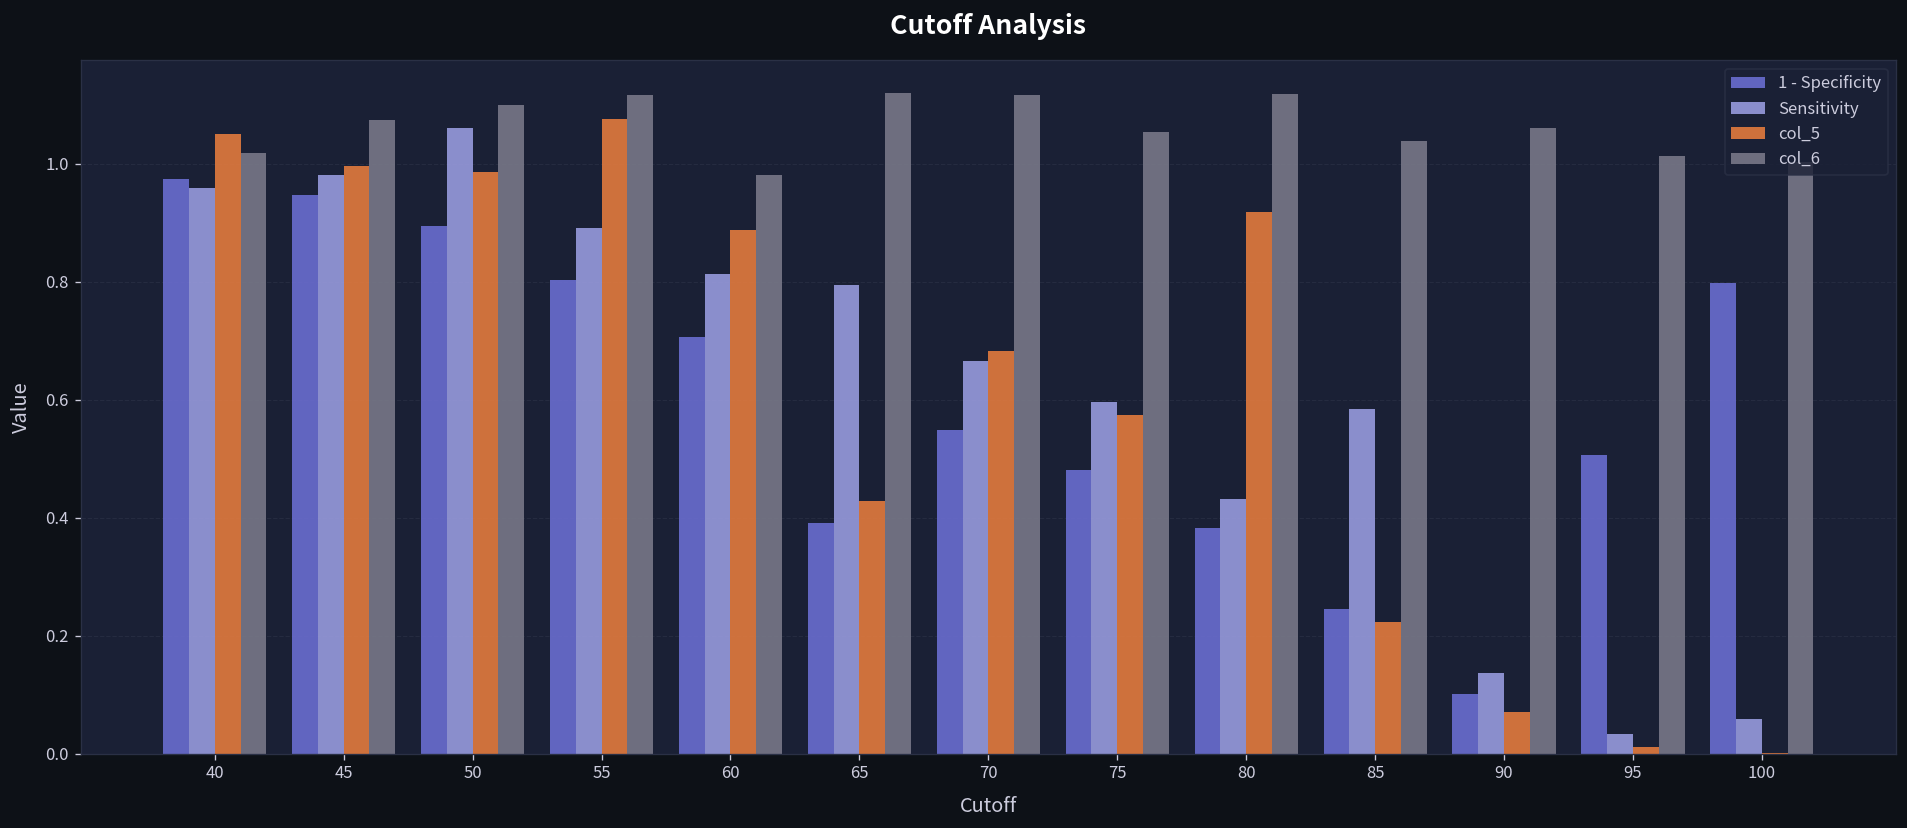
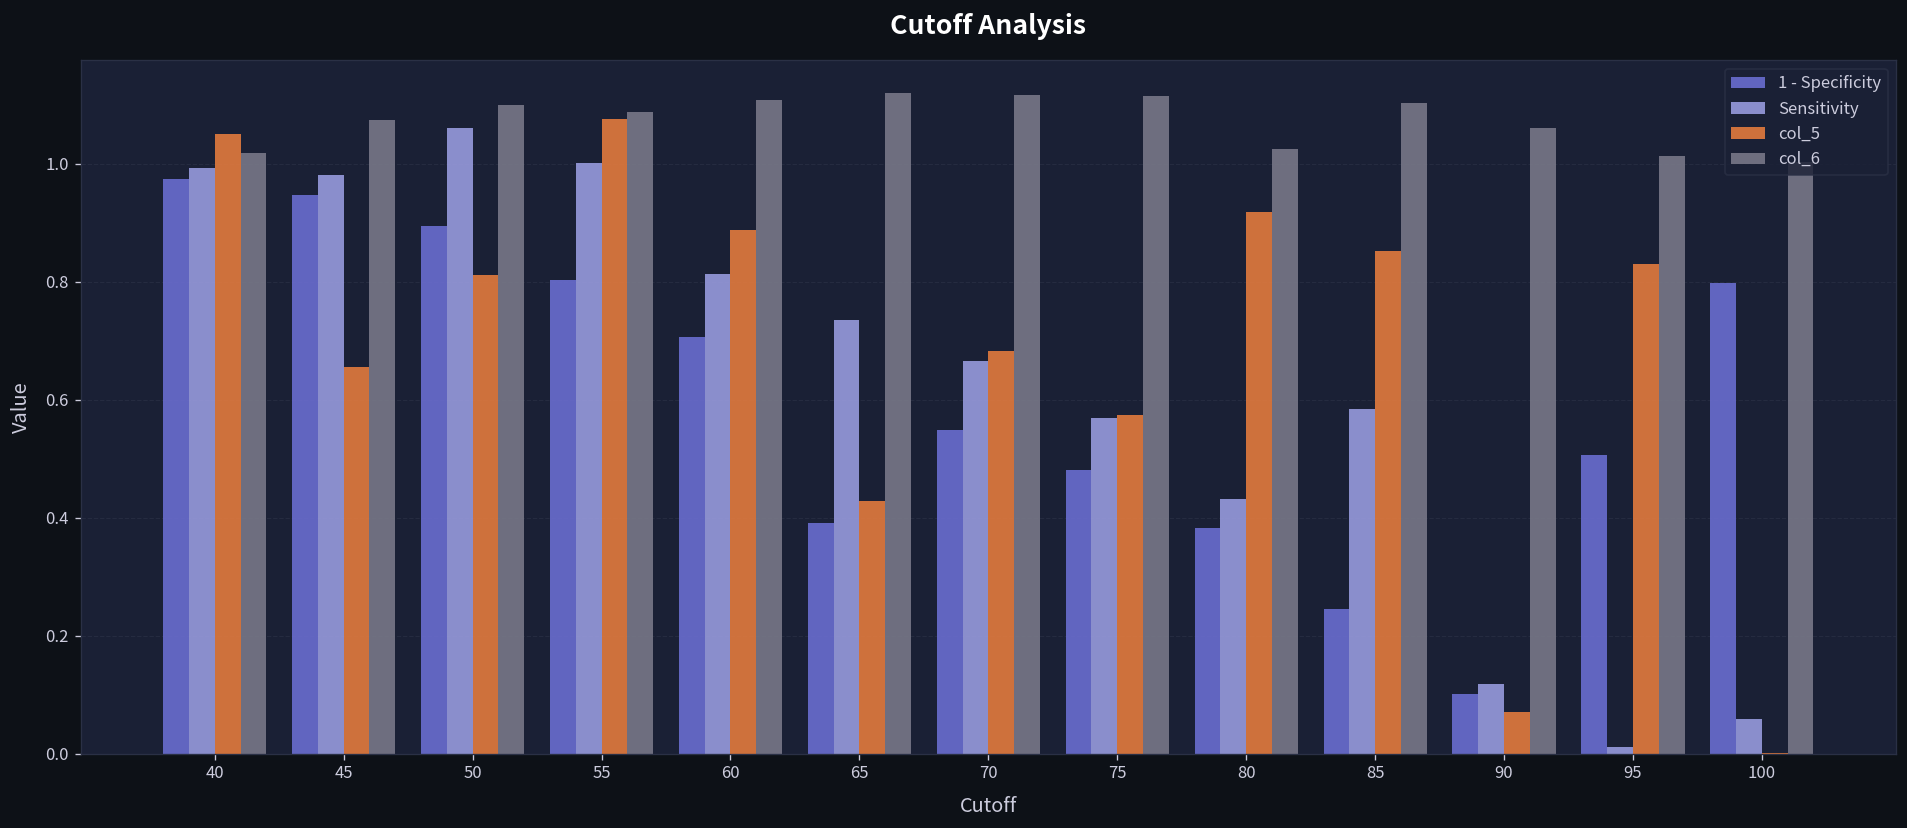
Sensitivity, 40: 0.96 -> 0.99
col_5, 45: 1.00 -> 0.65
col_5, 50: 0.99 -> 0.81
Sensitivity, 55: 0.89 -> 1.00
col_6, 55: 1.12 -> 1.09
col_6, 60: 0.98 -> 1.11
Sensitivity, 65: 0.79 -> 0.74
Sensitivity, 75: 0.60 -> 0.57
col_6, 75: 1.05 -> 1.11
col_6, 80: 1.12 -> 1.02
col_5, 85: 0.22 -> 0.85
col_6, 85: 1.04 -> 1.10
Sensitivity, 90: 0.14 -> 0.12
Sensitivity, 95: 0.03 -> 0.01
col_5, 95: 0.01 -> 0.83
